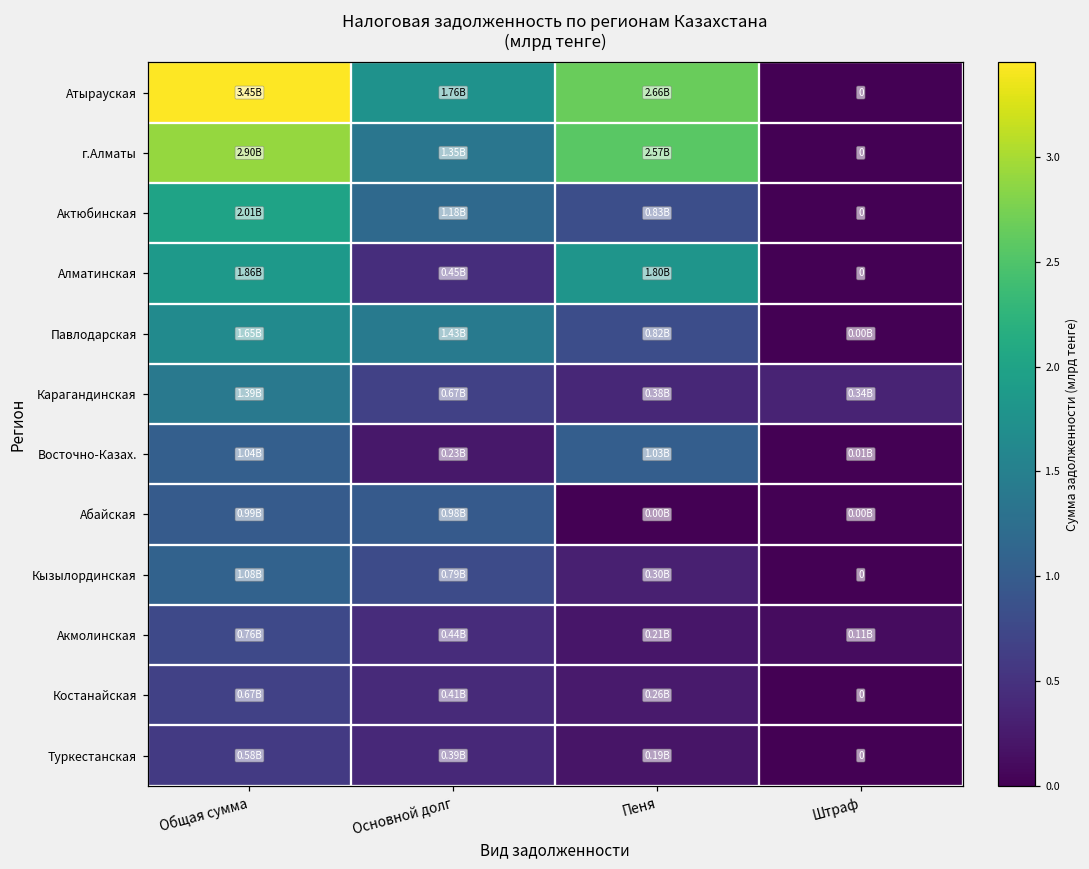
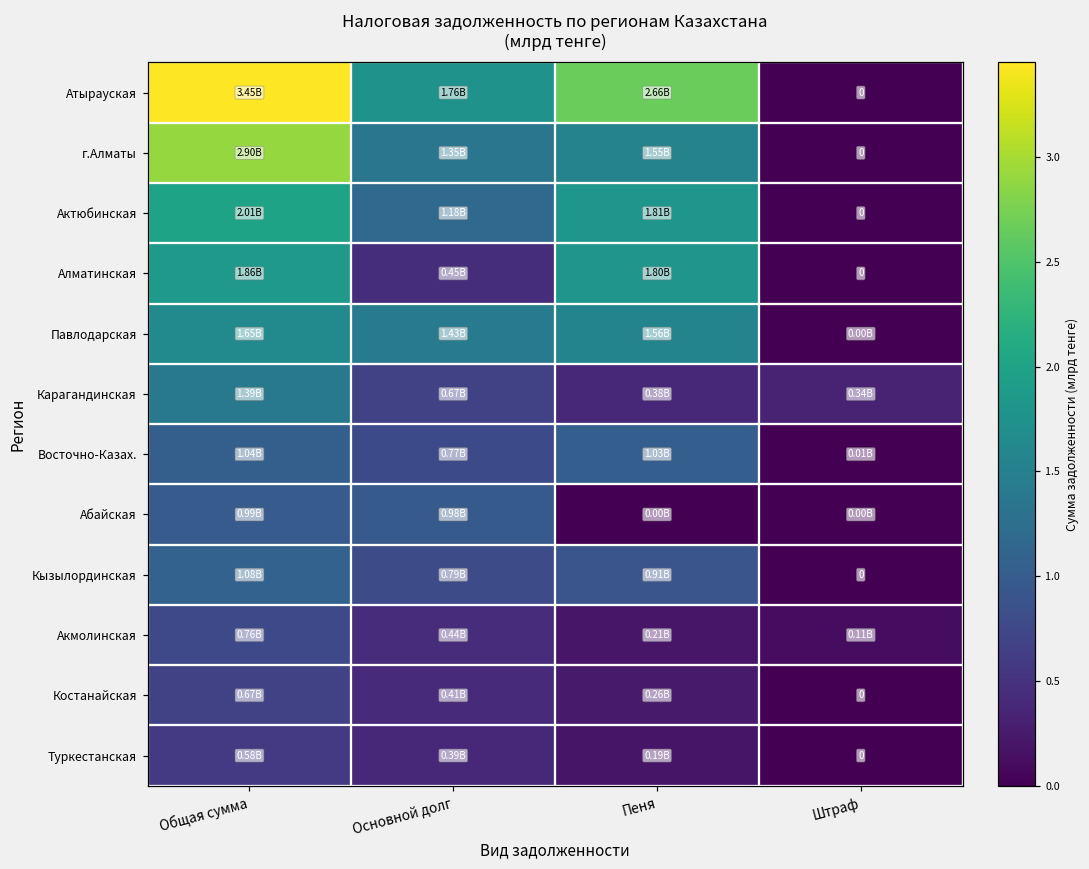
г.Алматы, Пеня: 2.57B -> 1.55B
Актюбинская, Пеня: 0.83B -> 1.81B
Павлодарская, Пеня: 0.82B -> 1.56B
Восточно-Казах., Основной долг: 0.23B -> 0.77B
Кызылординская, Пеня: 0.30B -> 0.91B
